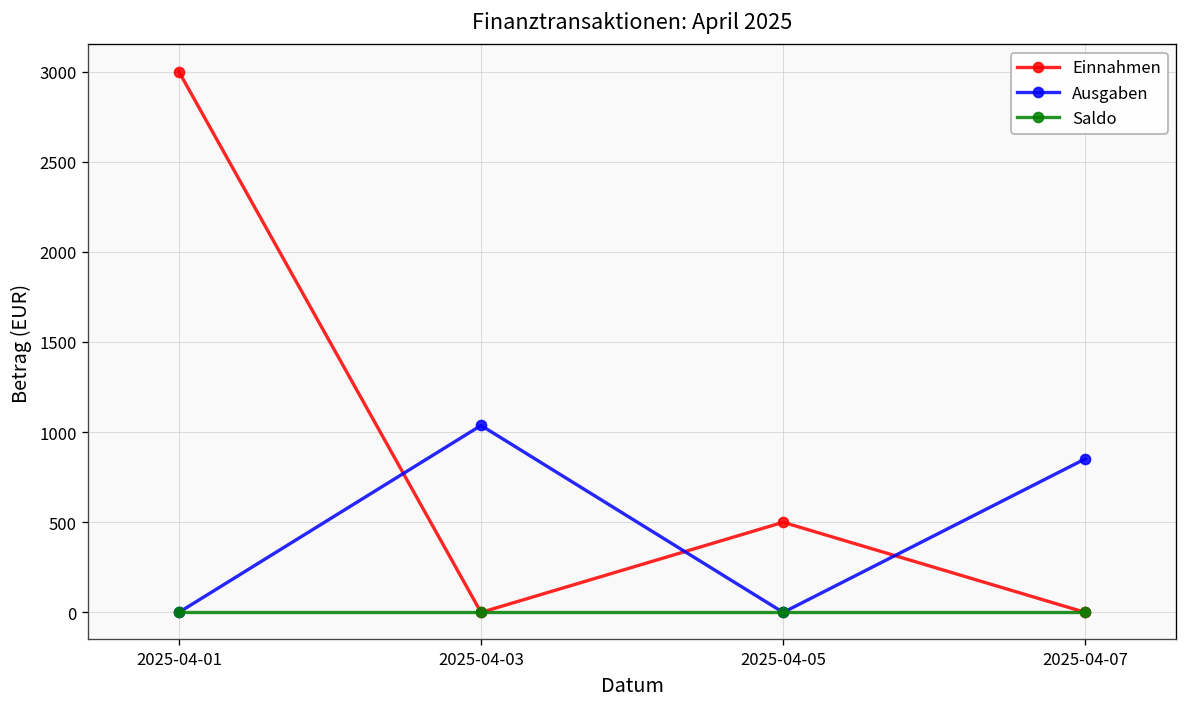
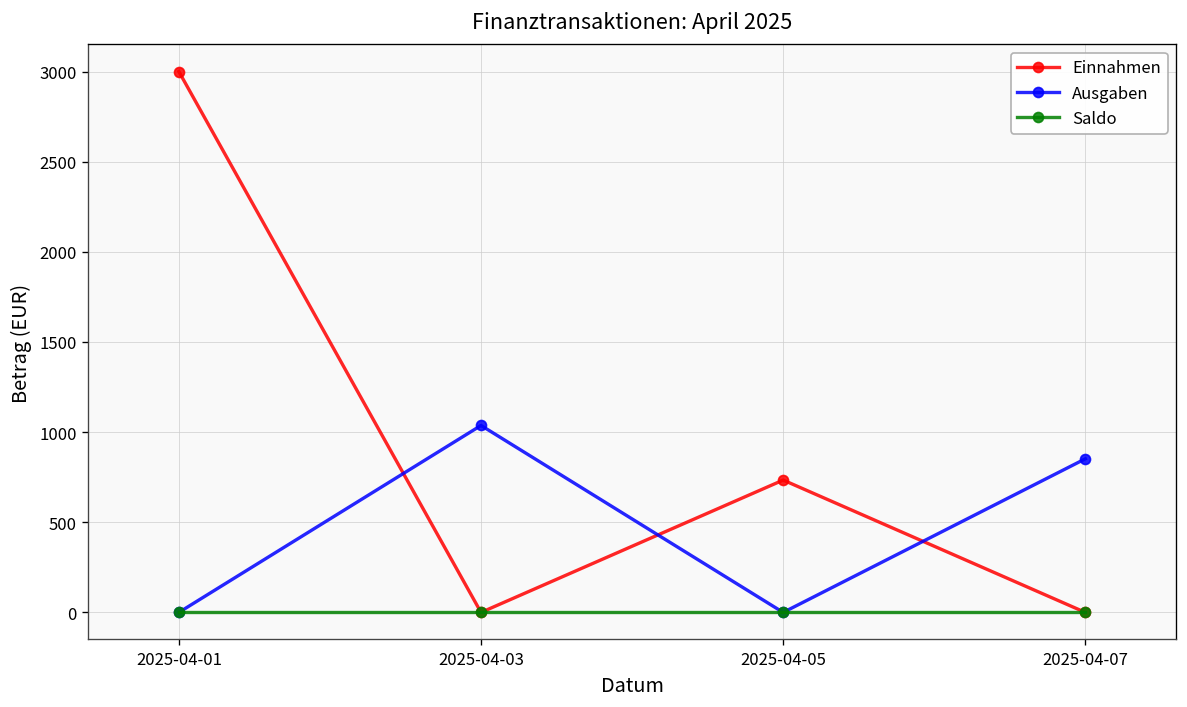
Einnahmen, 2025-04-05: 500 -> 730
